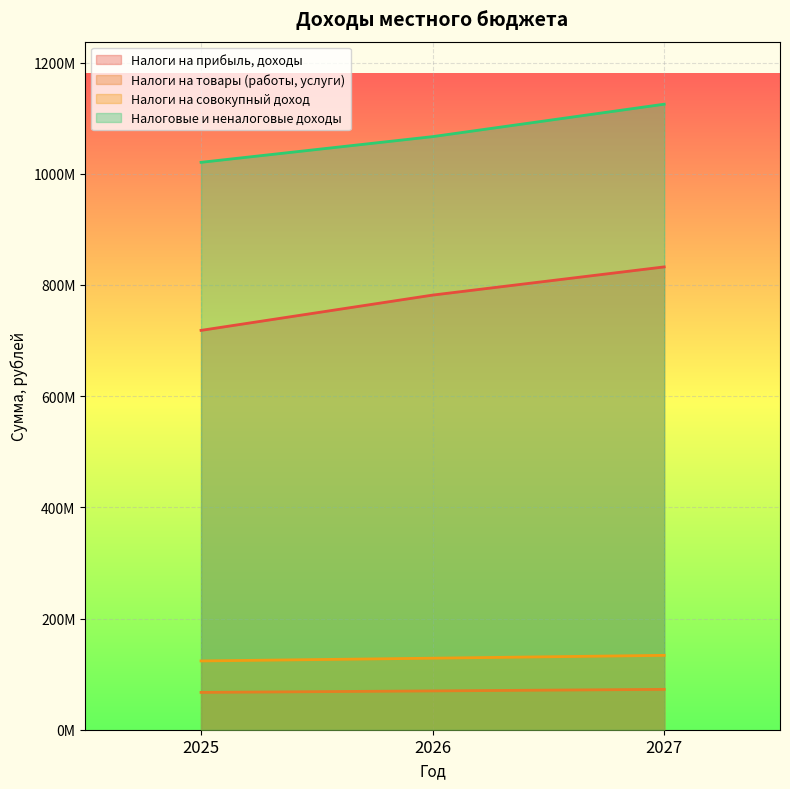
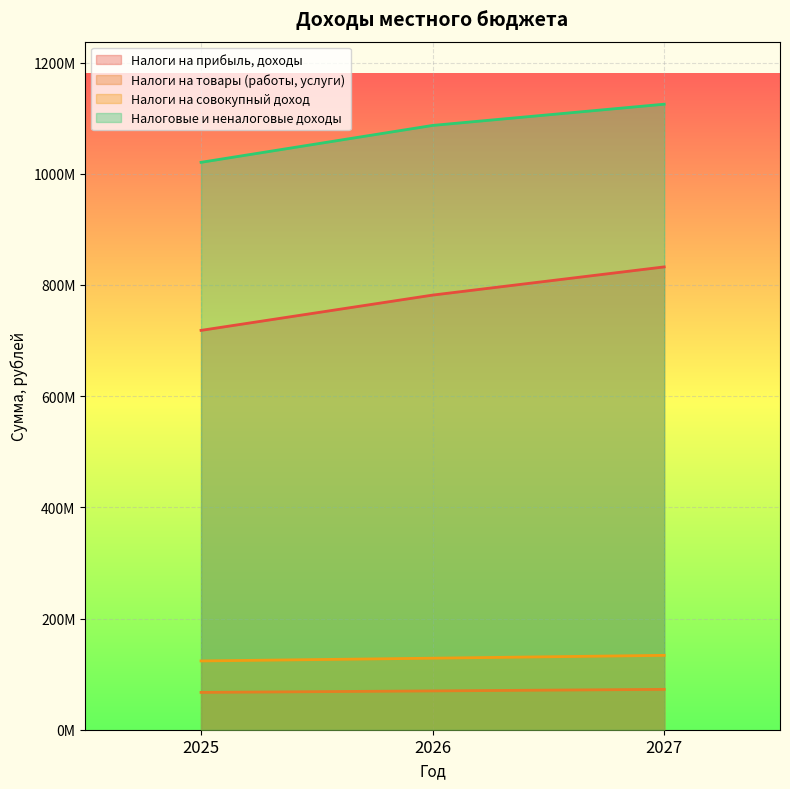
Налоговые и неналоговые доходы, 2026: 1070М -> 1090М
